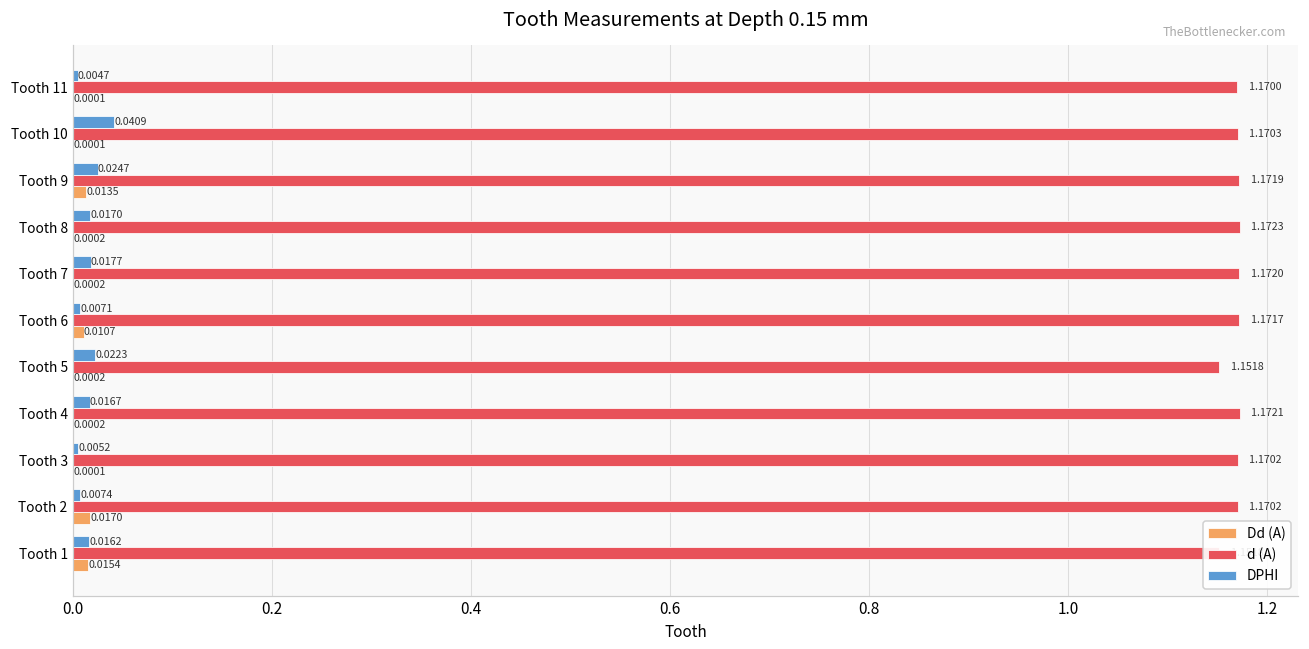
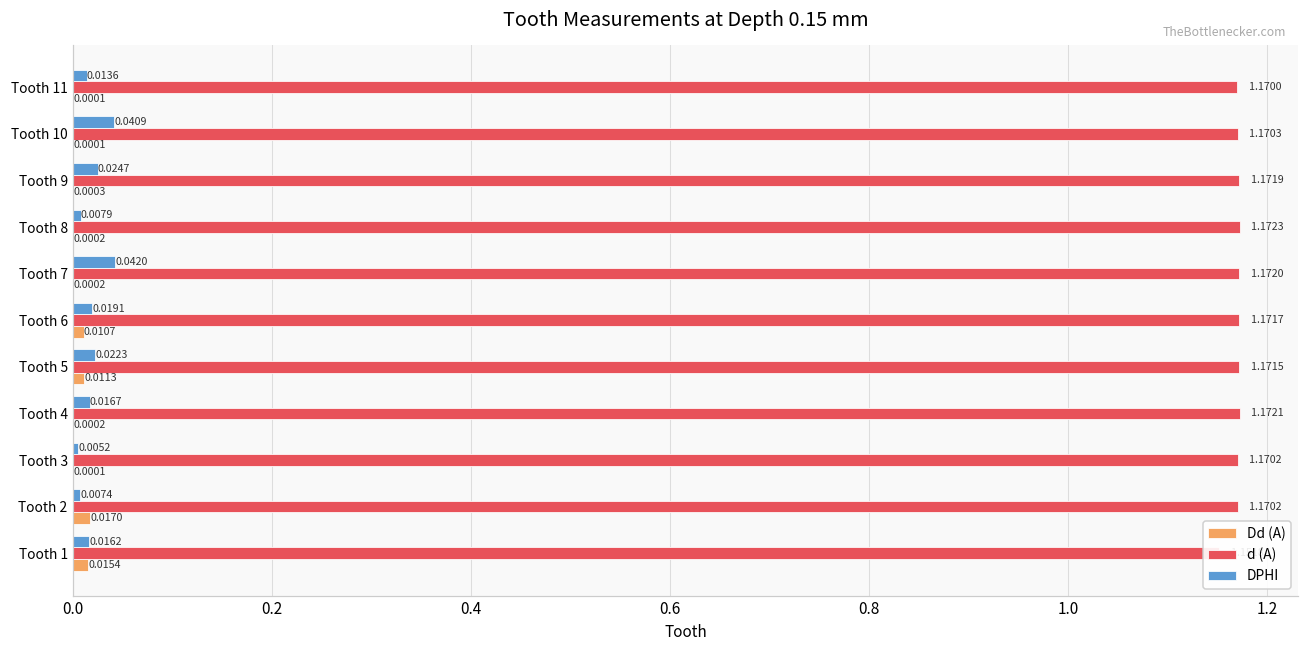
DPHI, Tooth 11: 0.0047 -> 0.0136
Dd (A), Tooth 9: 0.0135 -> 0.0003
DPHI, Tooth 8: 0.0170 -> 0.0079
DPHI, Tooth 7: 0.0177 -> 0.0420
DPHI, Tooth 6: 0.0071 -> 0.0191
d (A), Tooth 5: 1.1518 -> 1.1715
Dd (A), Tooth 5: 0.0002 -> 0.0113
